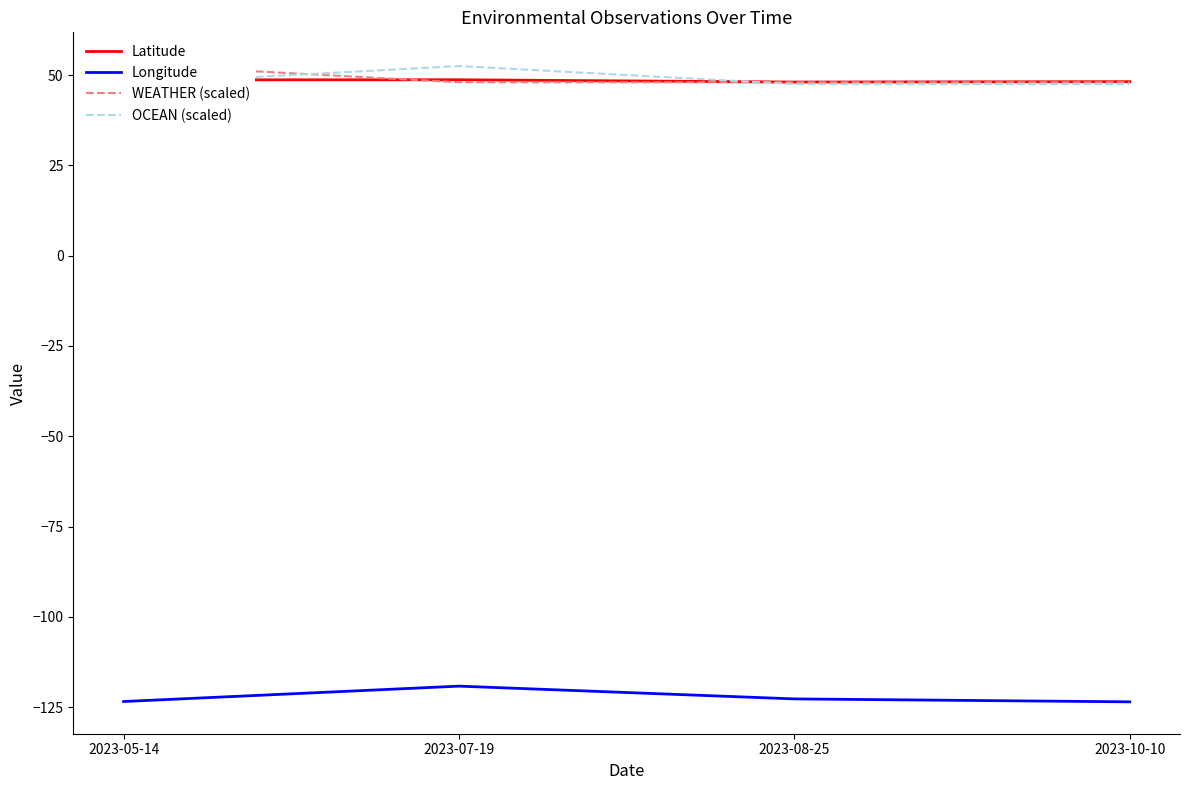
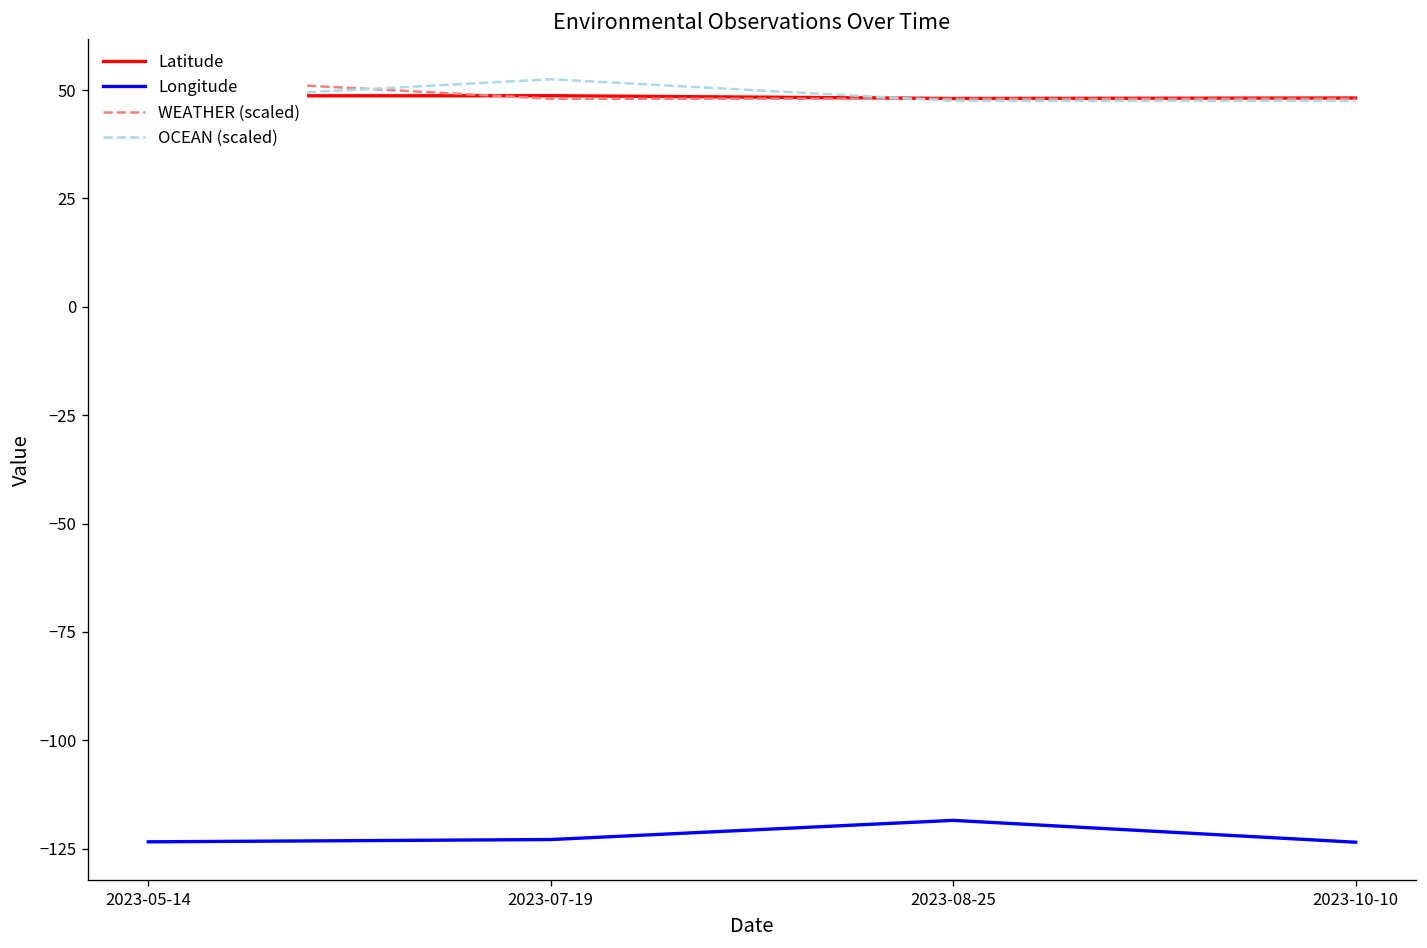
Longitude, 2023-07-19: -119 -> -123
Longitude, 2023-08-25: -123 -> -118
